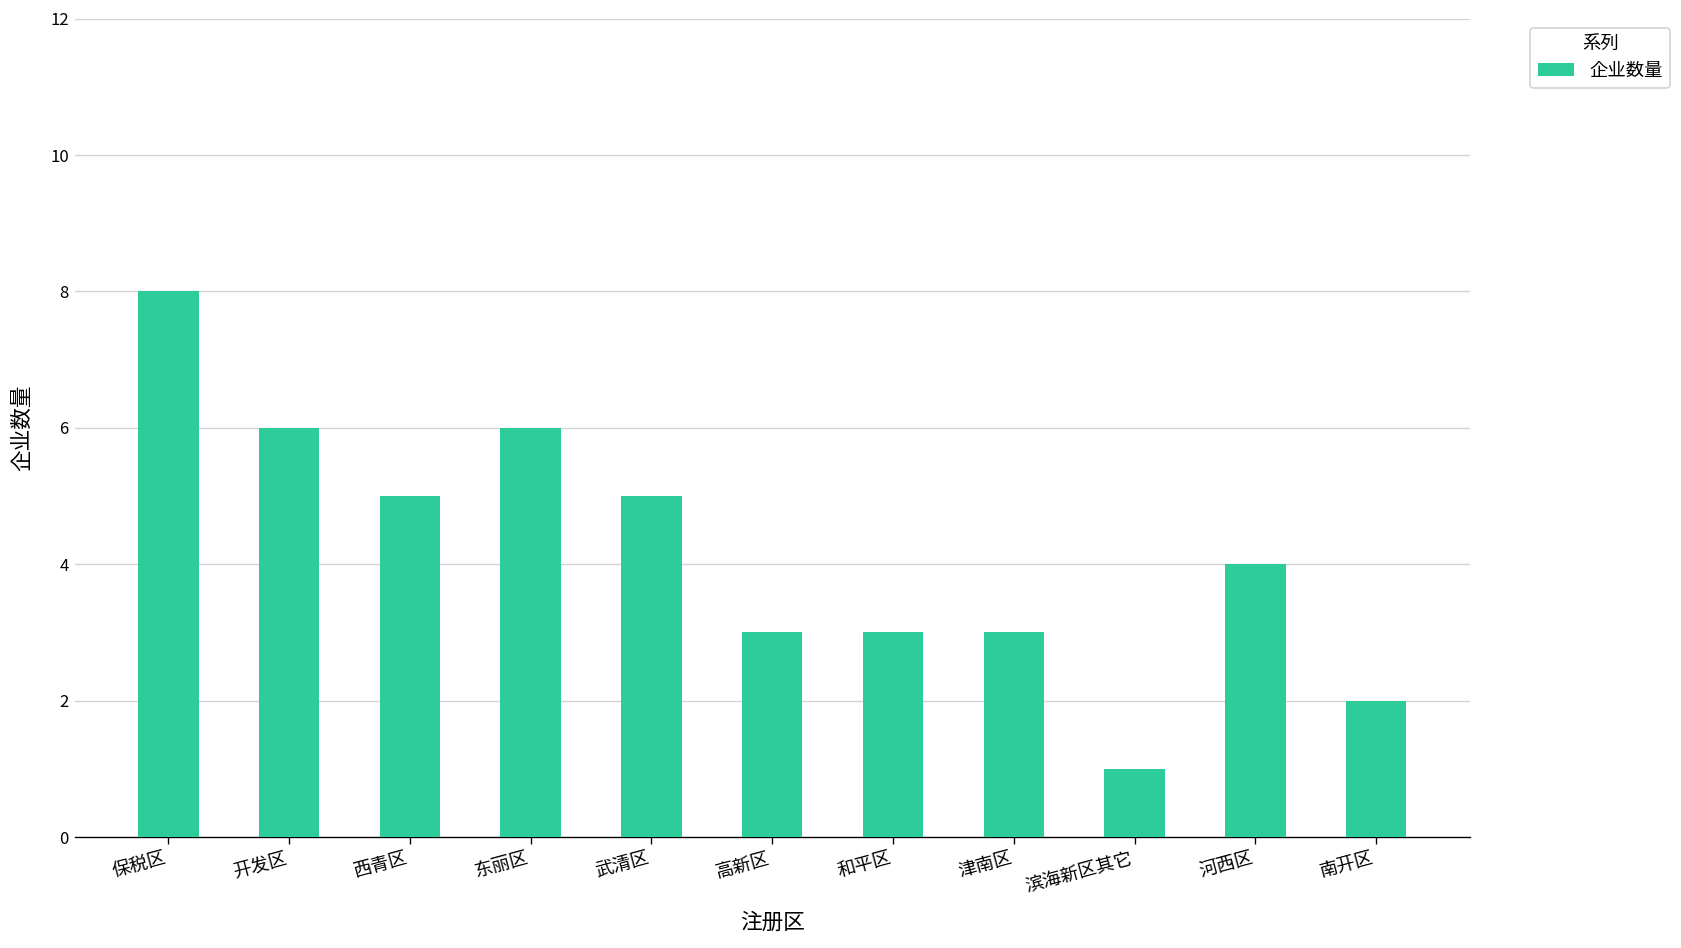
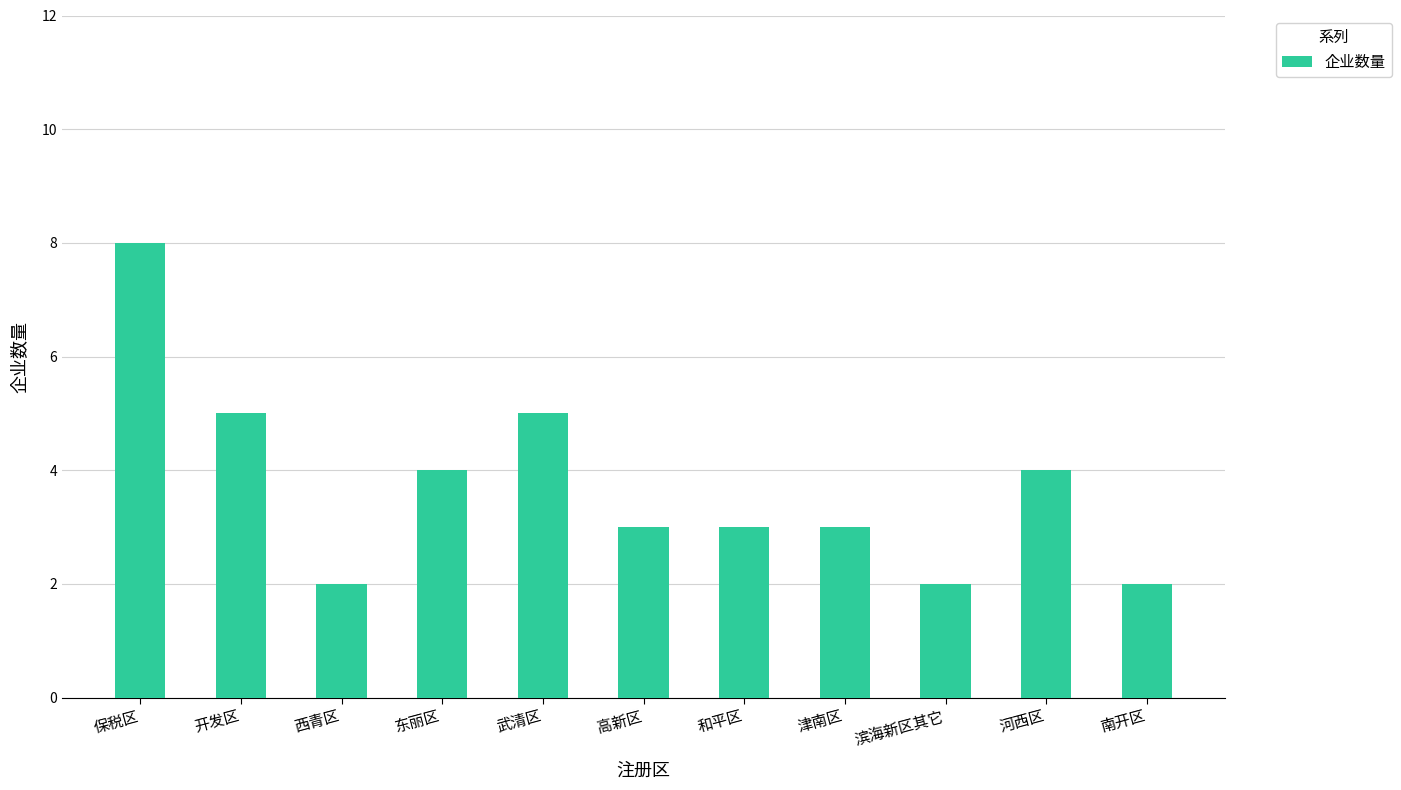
开发区: 6 -> 5
西青区: 5 -> 2
东丽区: 6 -> 4
滨海新区其它: 1 -> 2
